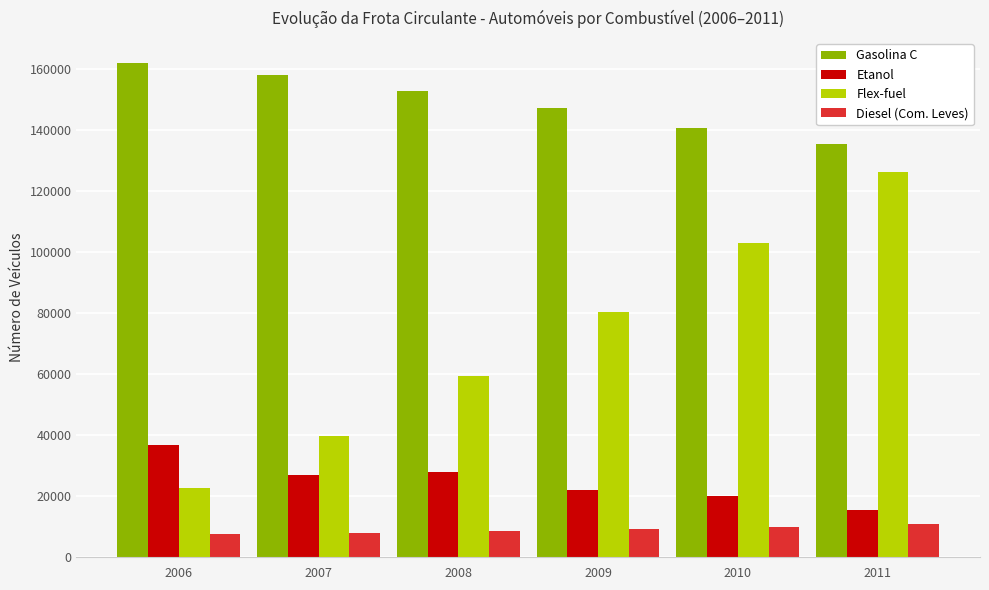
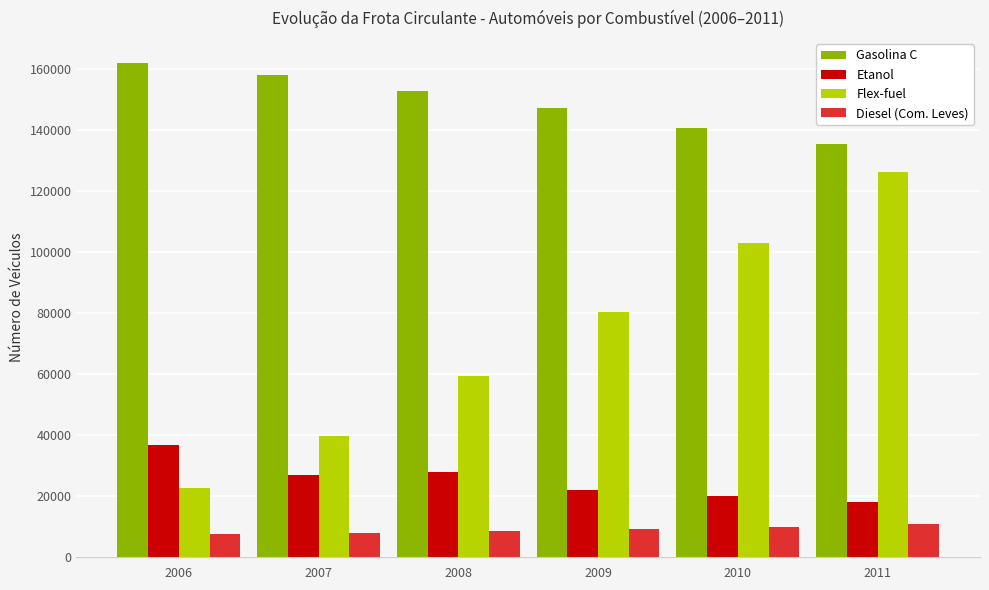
Etanol, 2011: 15000 -> 18000
